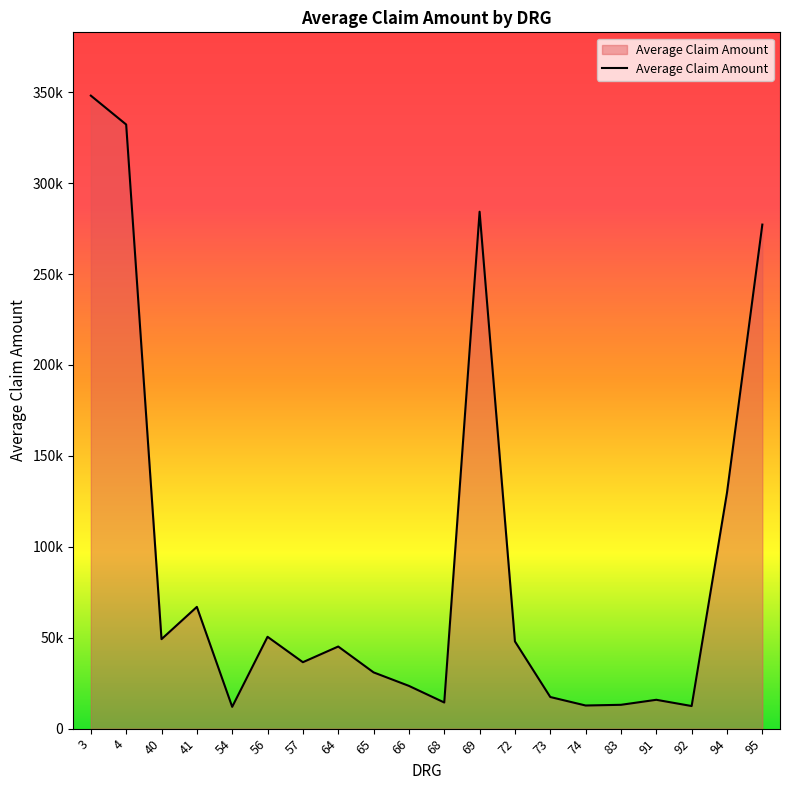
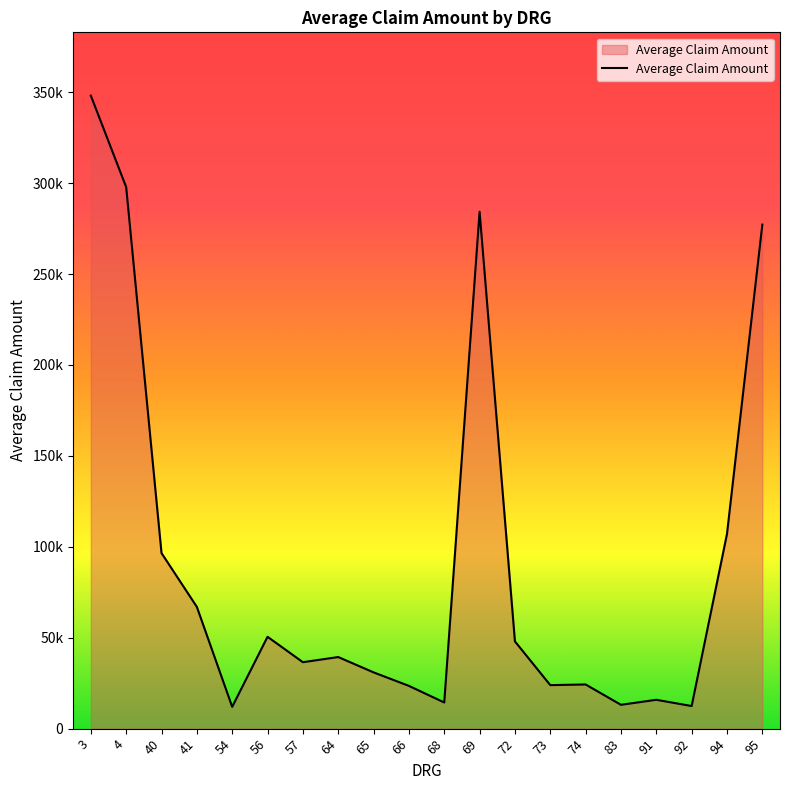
4: 332000 -> 298000
40: 49000 -> 97000
64: 45000 -> 39000
73: 17000 -> 24000
74: 13000 -> 24000
94: 130000 -> 107000
